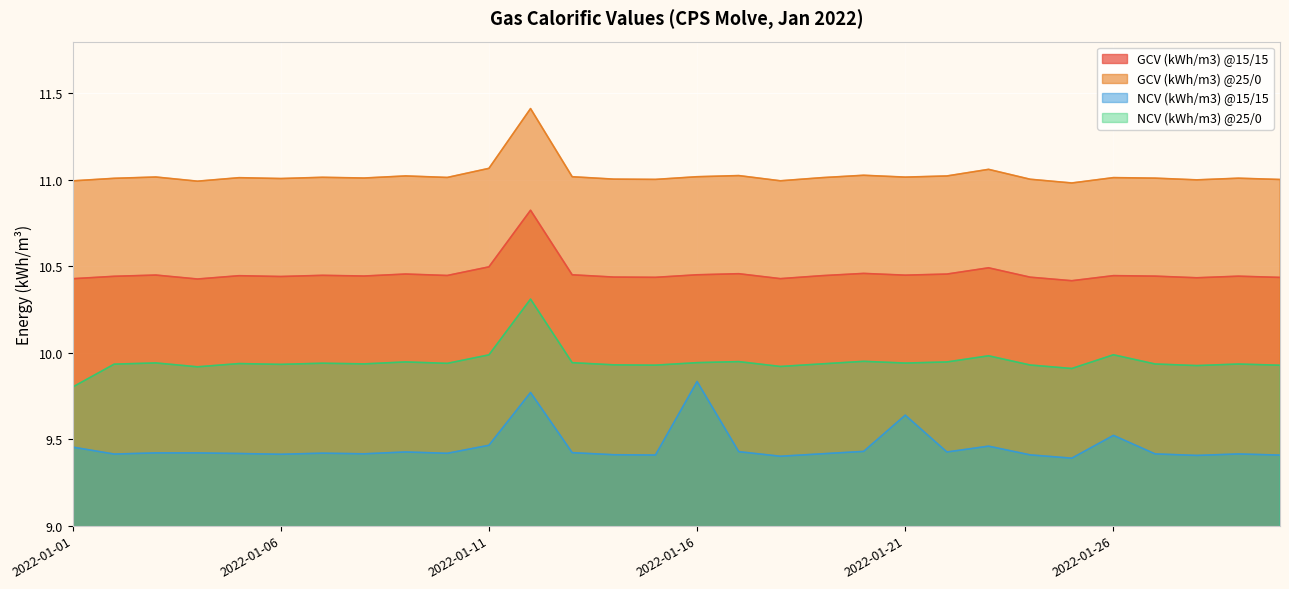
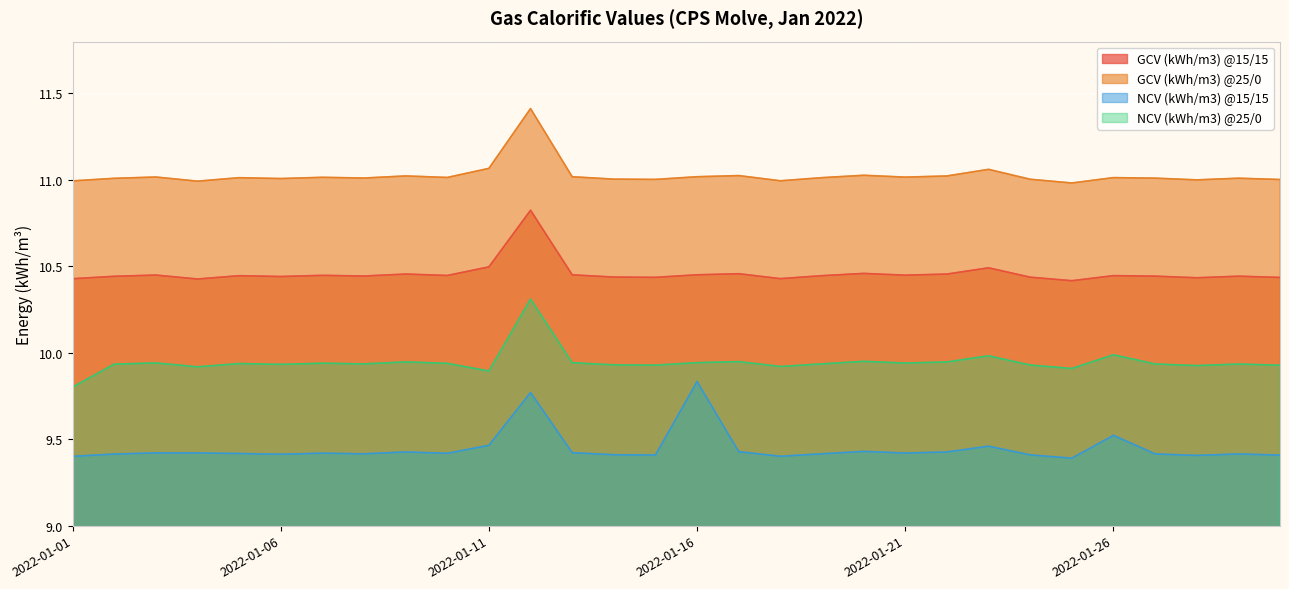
NCV (kWh/m3) @15/15, 2022-01-01: 9.45 -> 9.40
NCV (kWh/m3) @25/0, 2022-01-11: 9.99 -> 9.89
NCV (kWh/m3) @15/15, 2022-01-21: 9.64 -> 9.42
